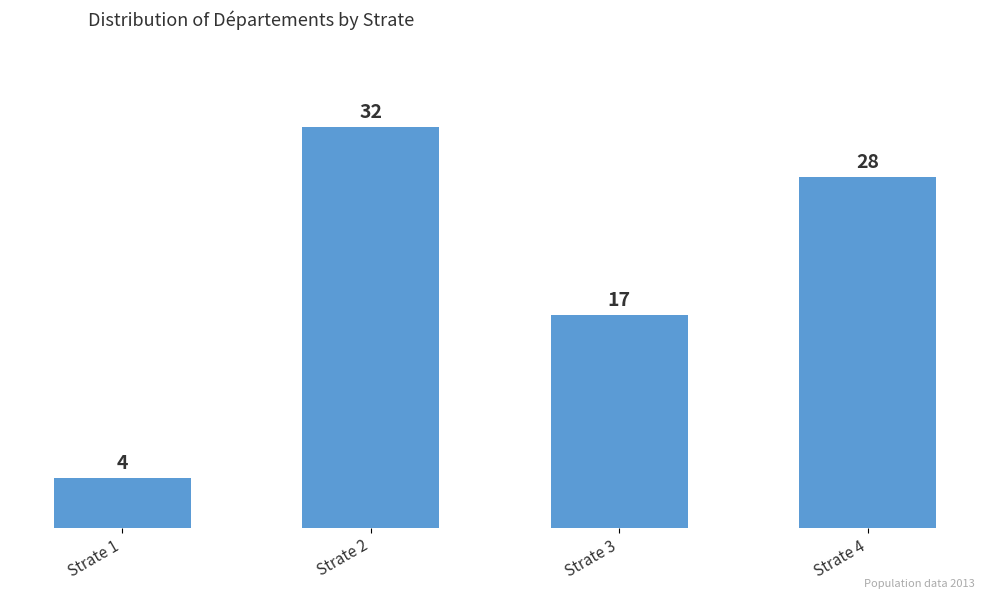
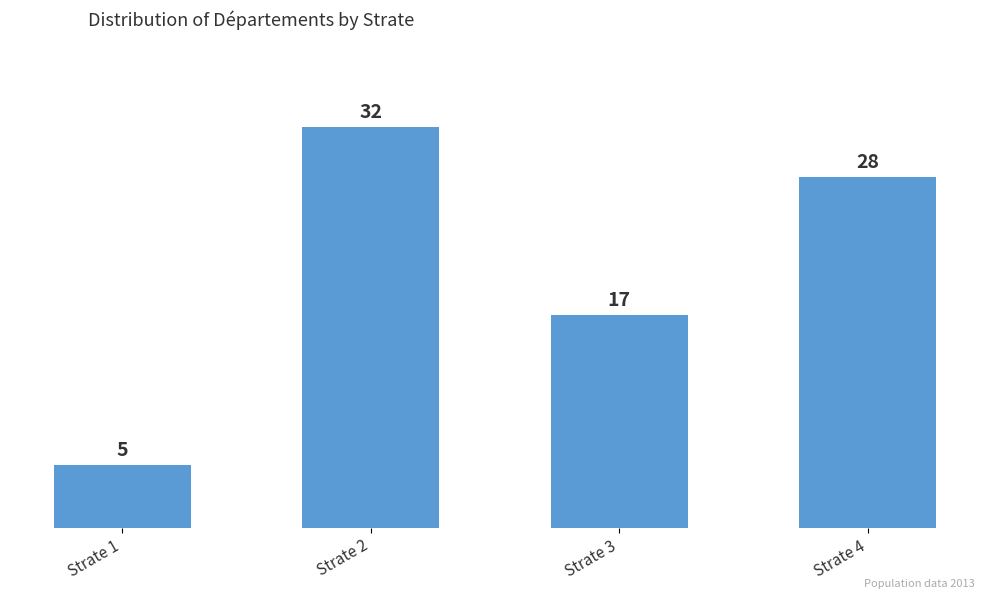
Strate 1: 4 -> 5
